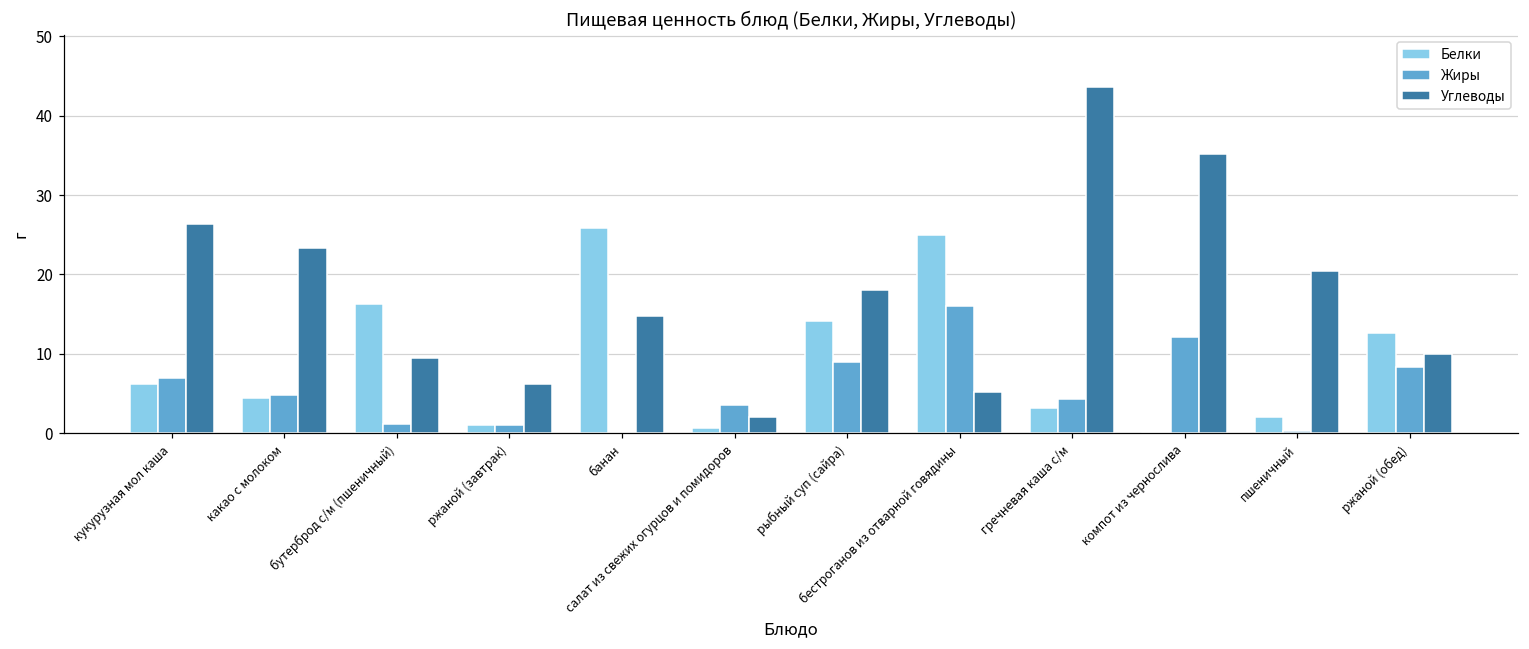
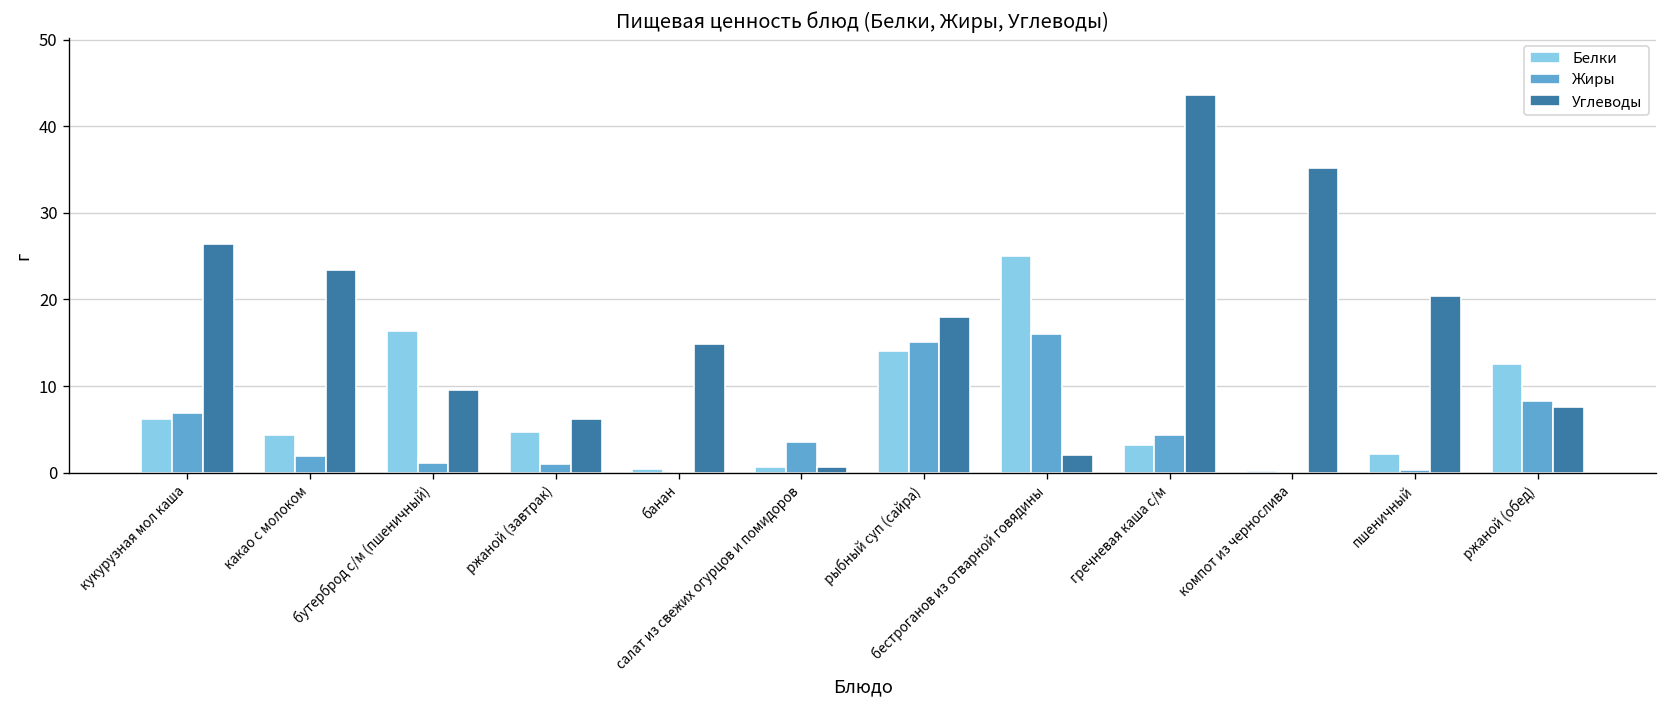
Жиры, какао с молоком: 5 -> 2
Белки, ржаной (завтрак): 1 -> 5
Белки, банан: 26 -> 0
Углеводы, салат из свежих огурцов и помидоров: 2 -> 1
Жиры, рыбный суп (сайра): 9 -> 15
Углеводы, бестроганов из отварной говядины: 5 -> 2
Жиры, компот из чернослива: 12 -> 0
Углеводы, ржаной (обед): 10 -> 8
